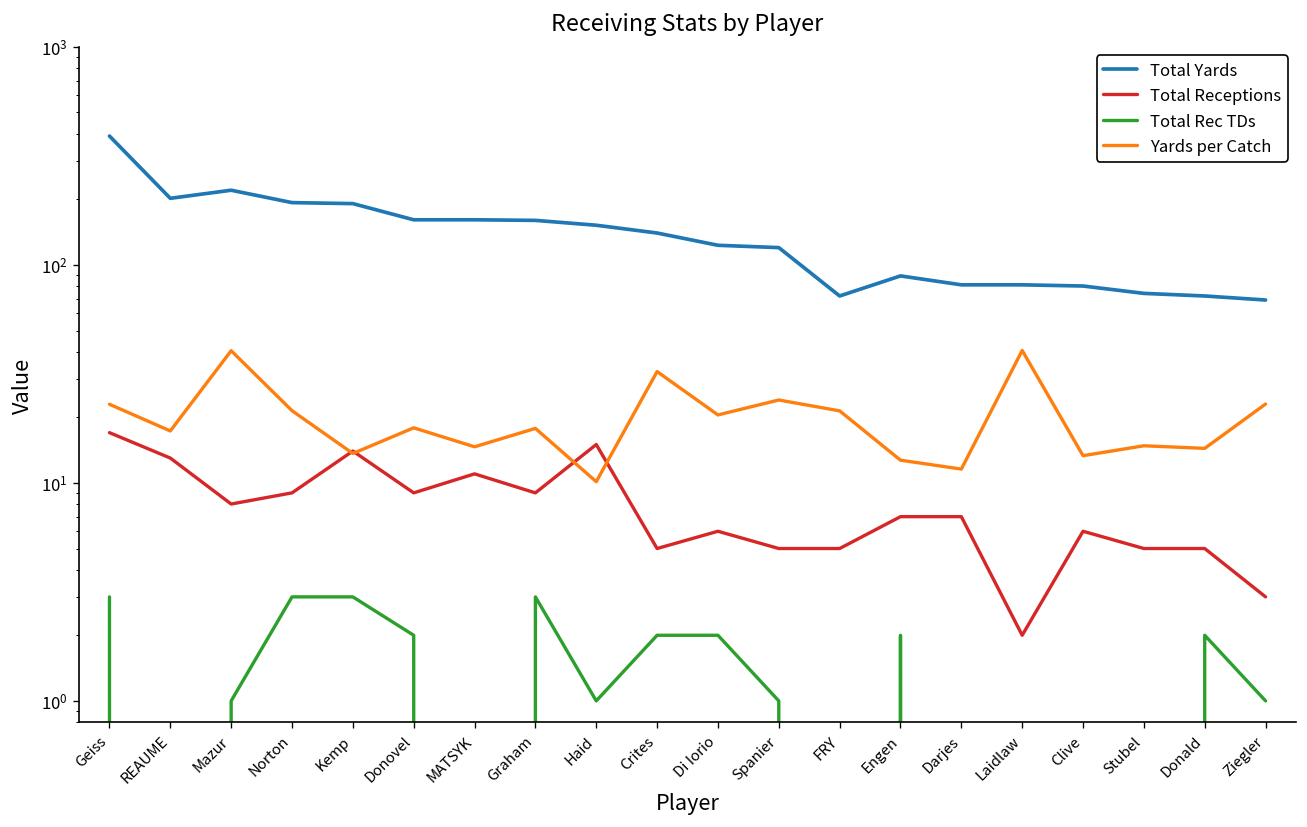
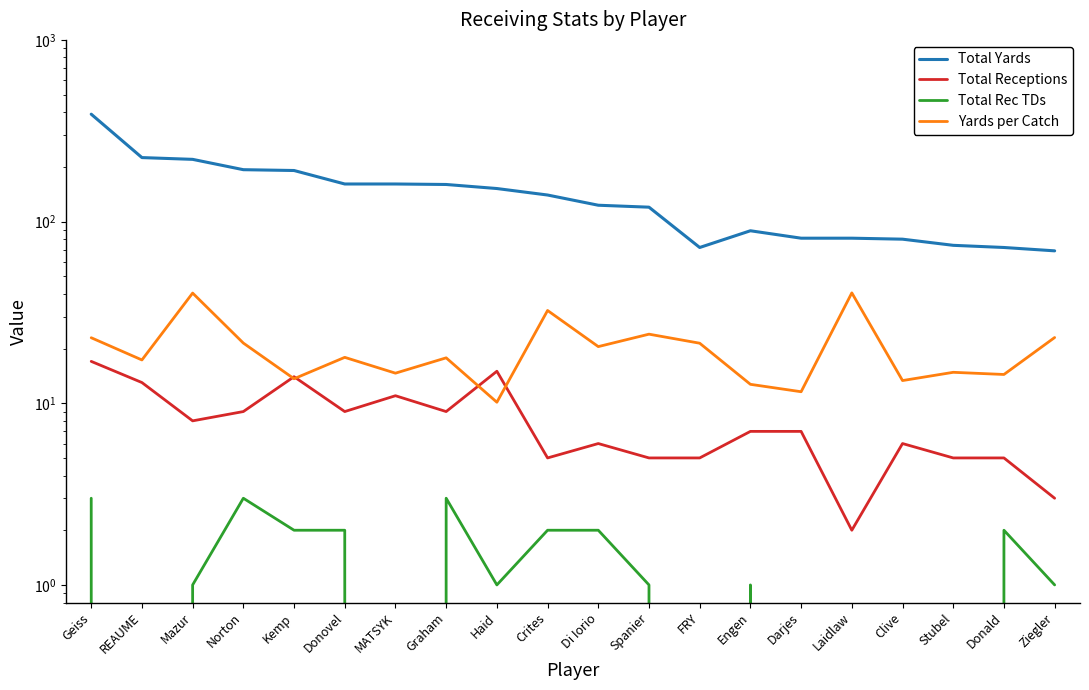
Total Yards, REAUME: 200 -> 230
Total Rec TDs, Kemp: 3 -> 2
Total Rec TDs, Engen: 2 -> 1
